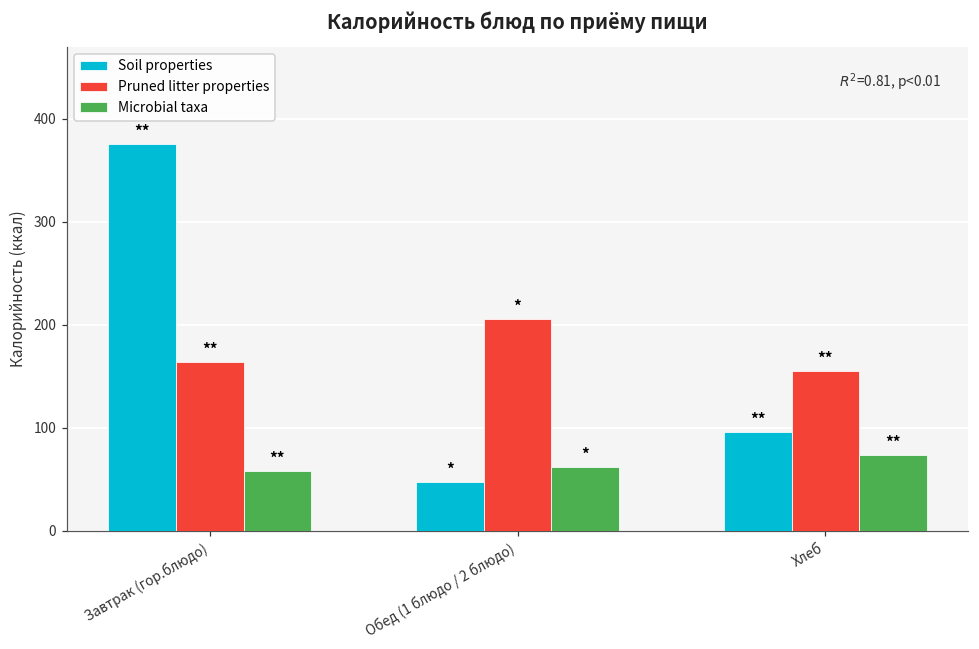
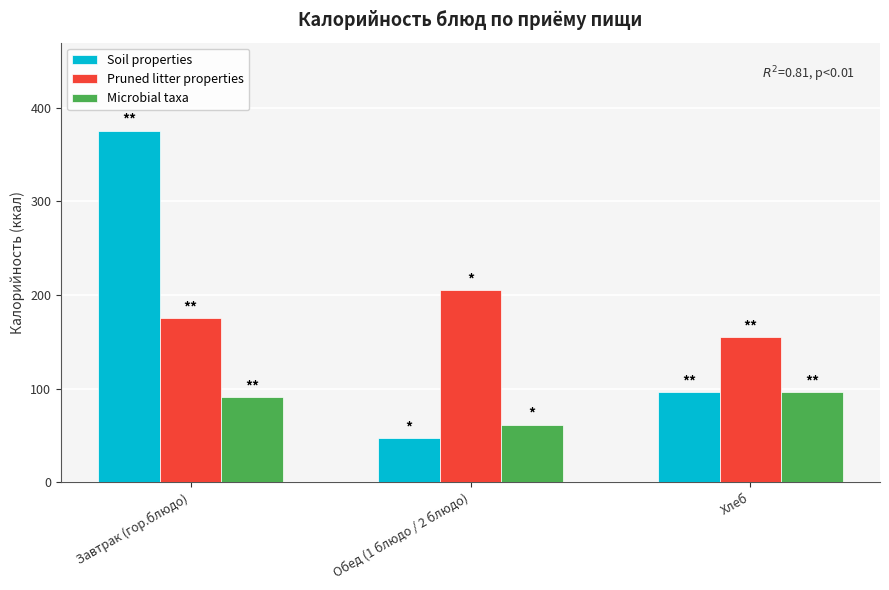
Pruned litter properties, Завтрак (гор.блюдо): 160 -> 180
Microbial taxa, Завтрак (гор.блюдо): 60 -> 90
Microbial taxa, Хлеб: 70 -> 100
